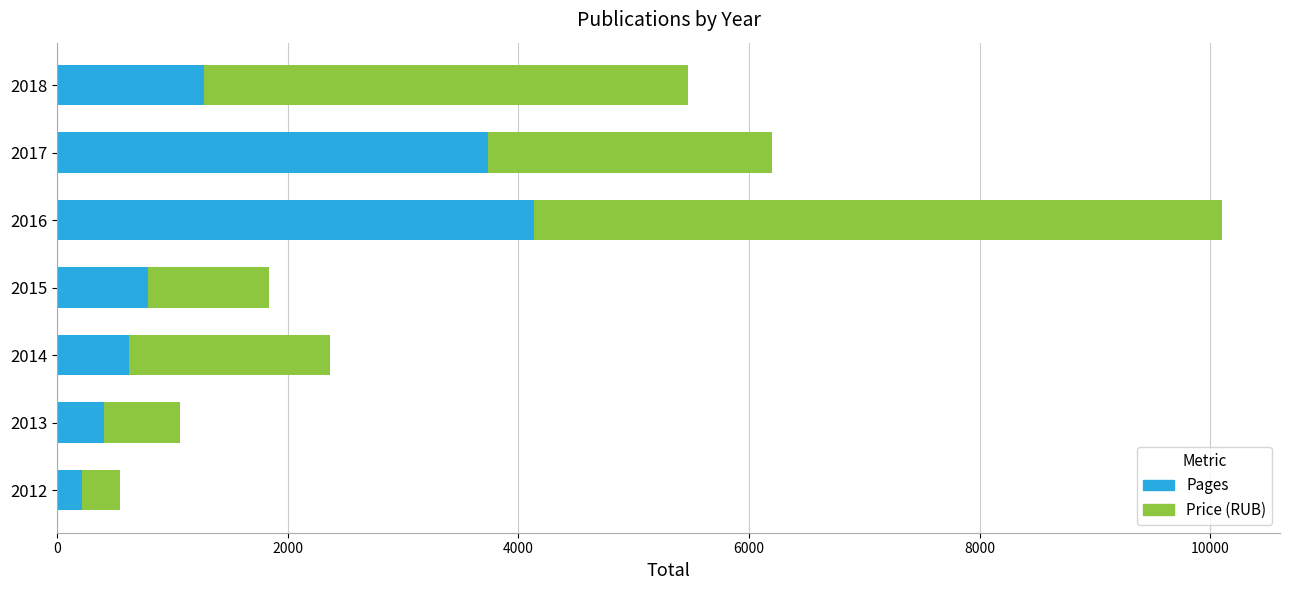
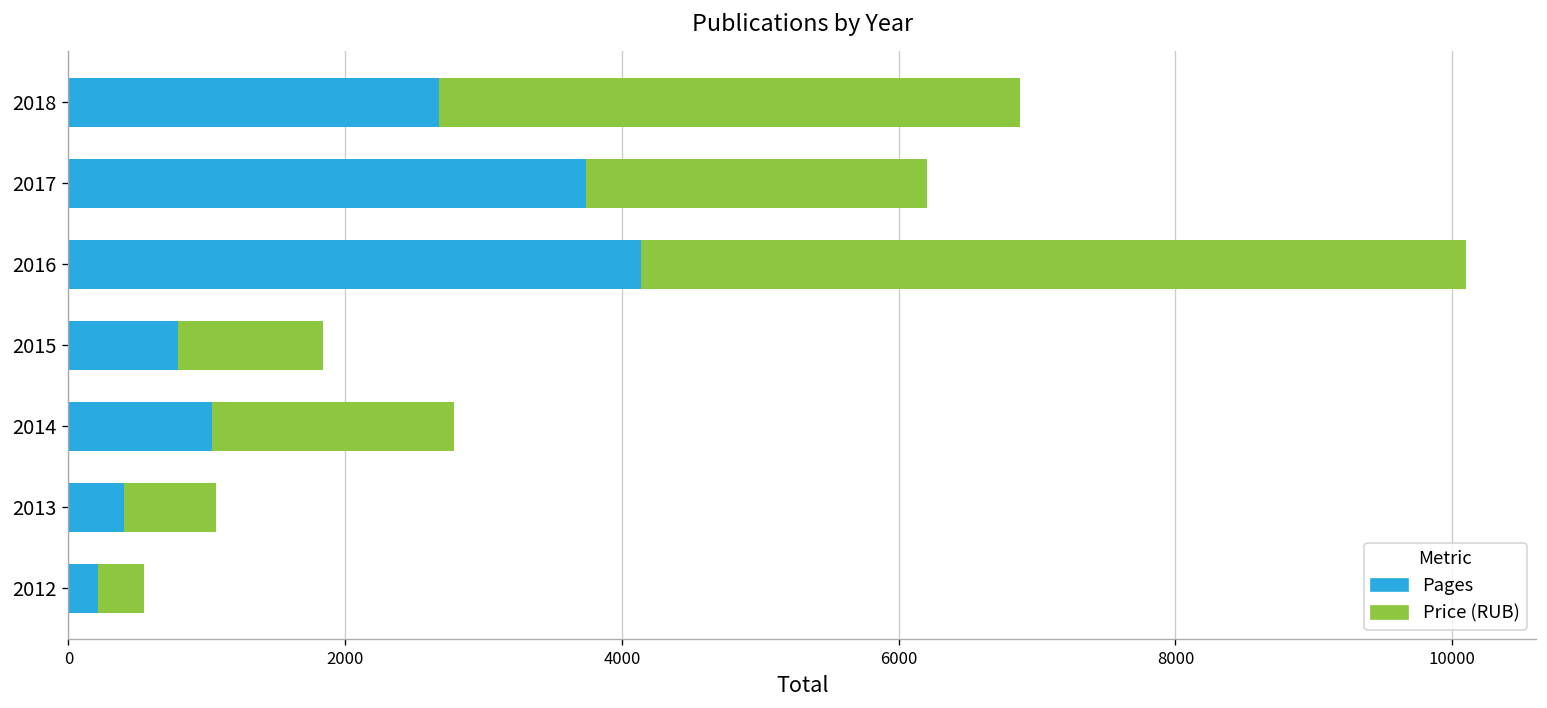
Pages, 2018: 1270 -> 2680
Pages, 2014: 630 -> 1040
